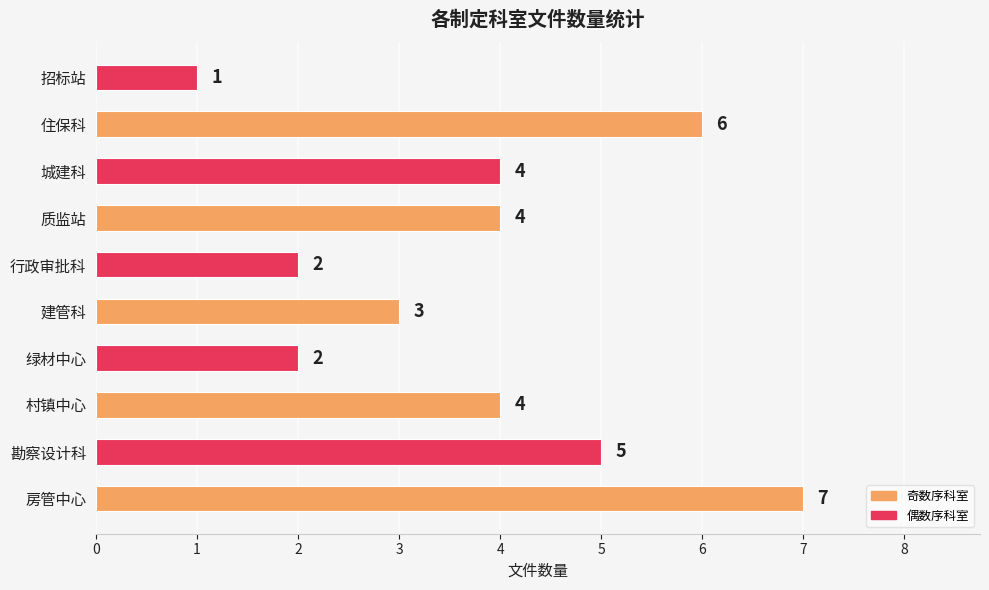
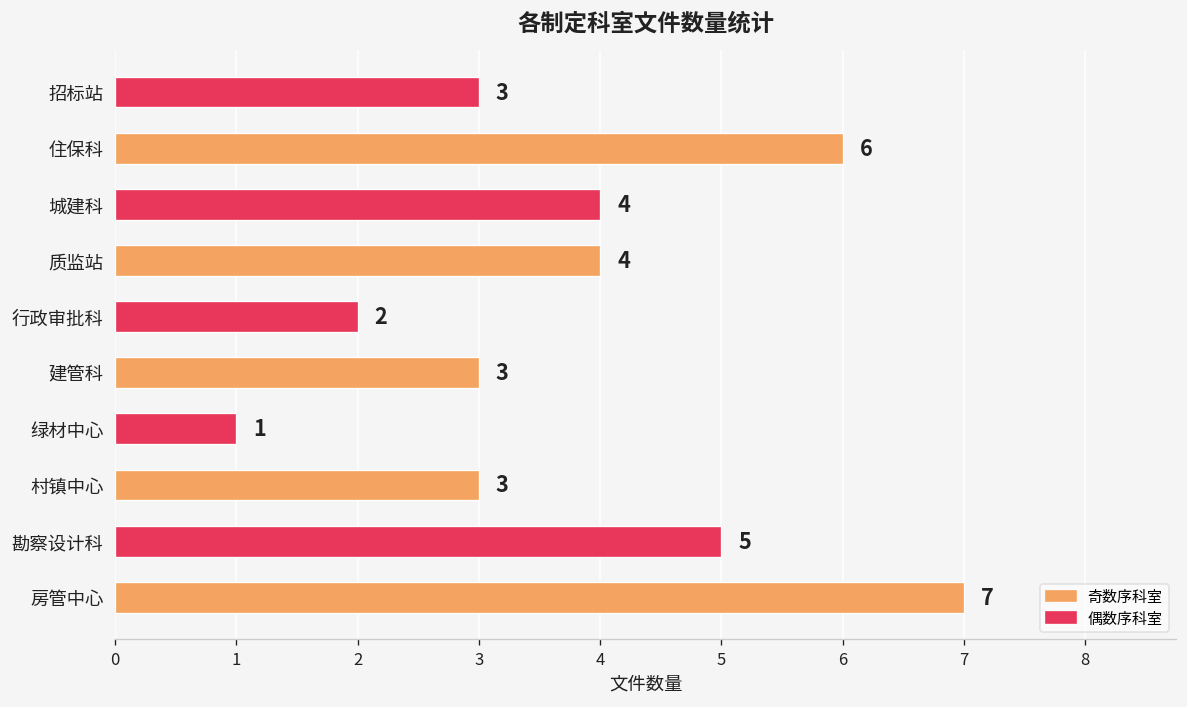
招标站: 1 -> 3
绿材中心: 2 -> 1
村镇中心: 4 -> 3
